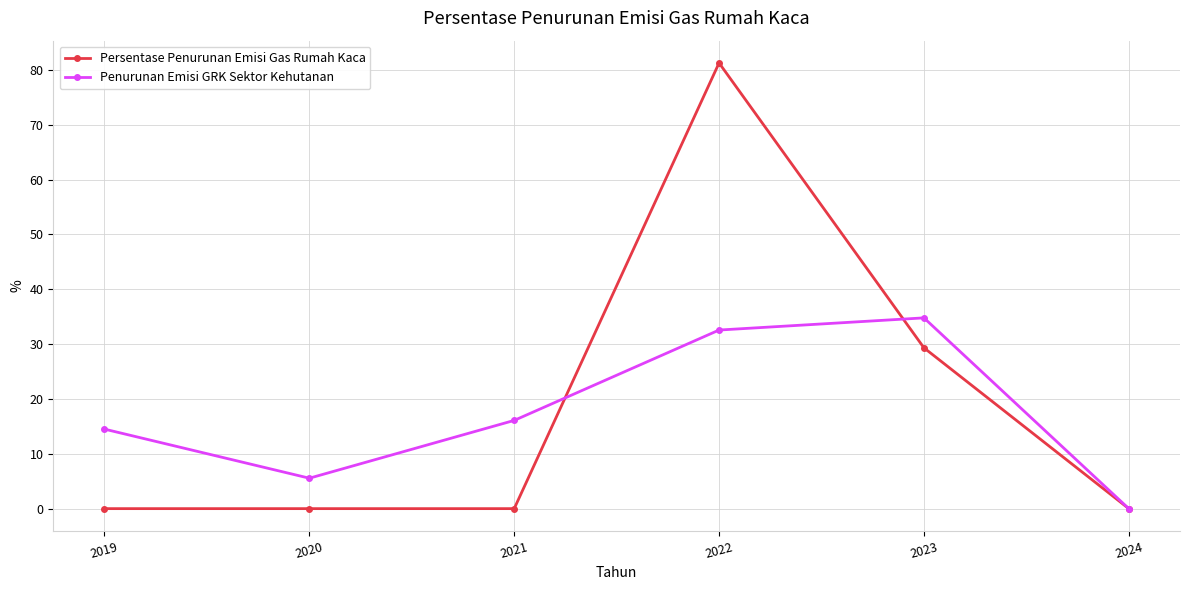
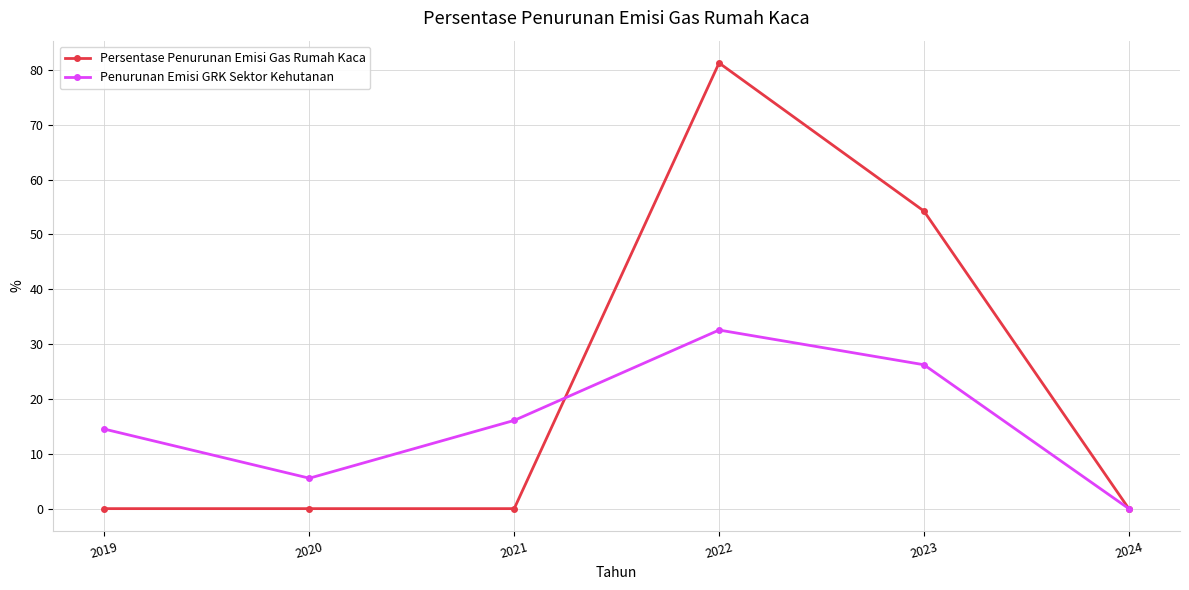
Persentase Penurunan Emisi Gas Rumah Kaca, 2023: 29 -> 54
Penurunan Emisi GRK Sektor Kehutanan, 2023: 35 -> 26
